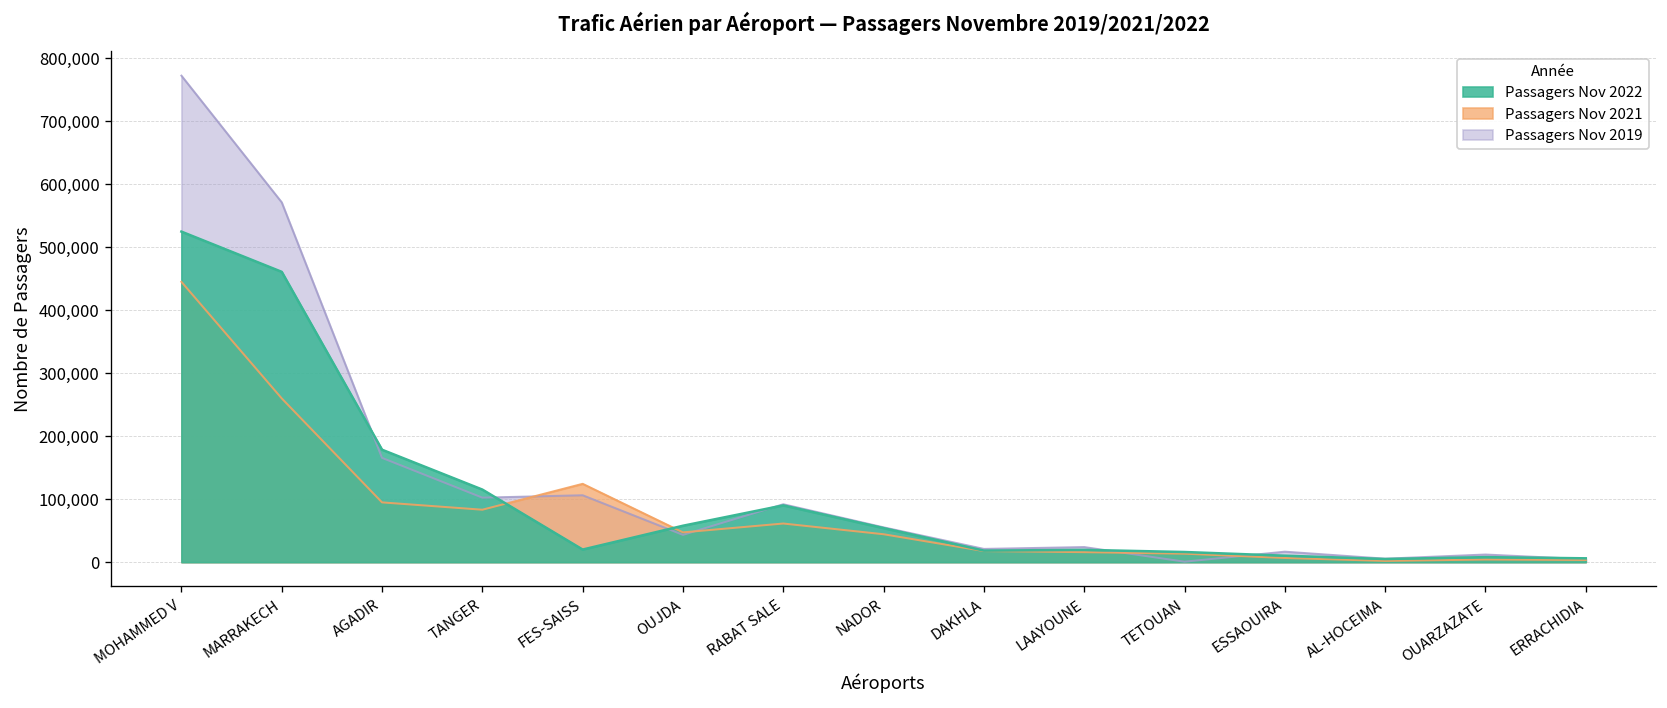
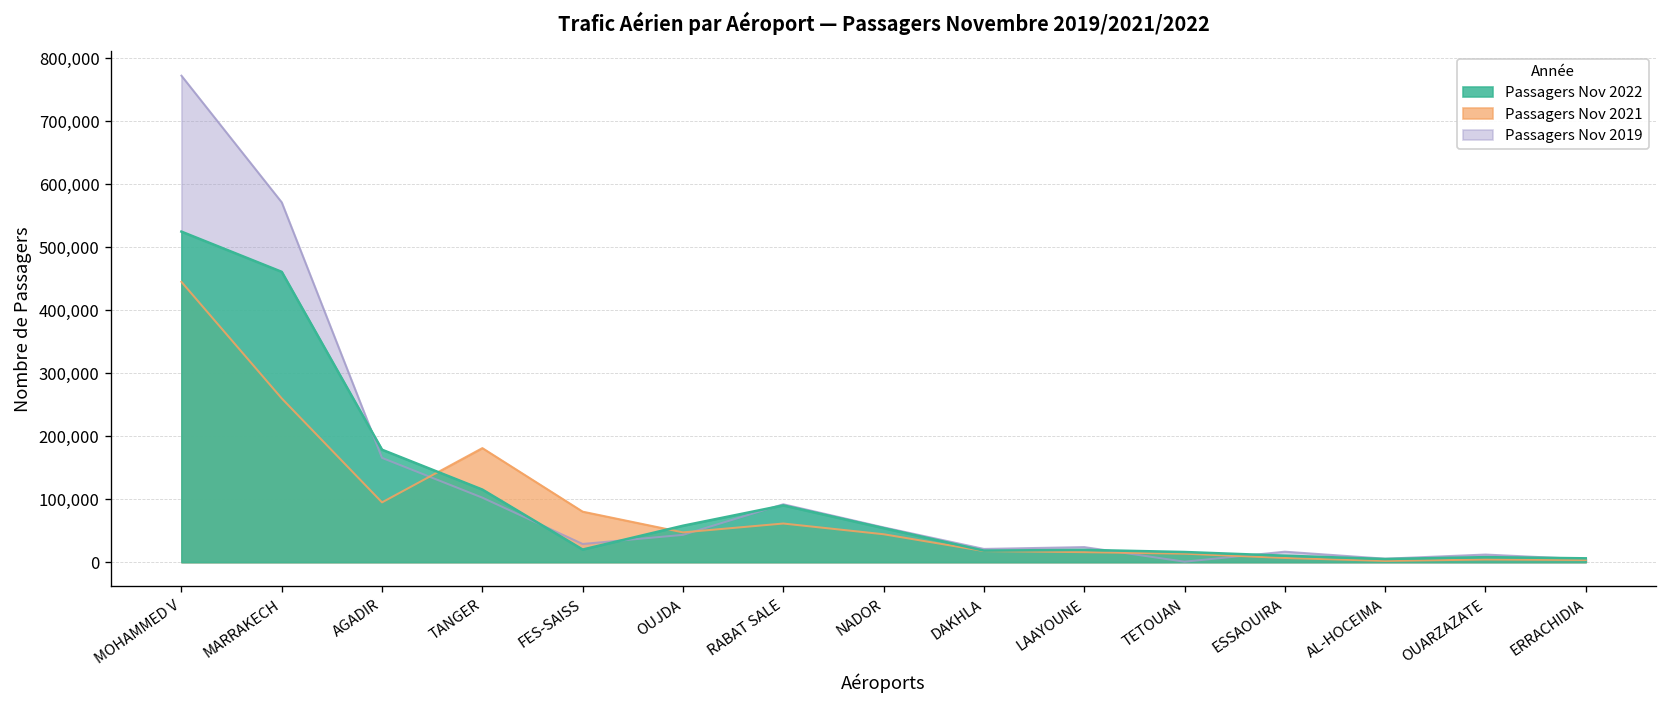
Passagers Nov 2021, TANGER: 80,000 -> 180,000
Passagers Nov 2019, FES-SAISS: 110,000 -> 30,000
Passagers Nov 2021, FES-SAISS: 120,000 -> 80,000
